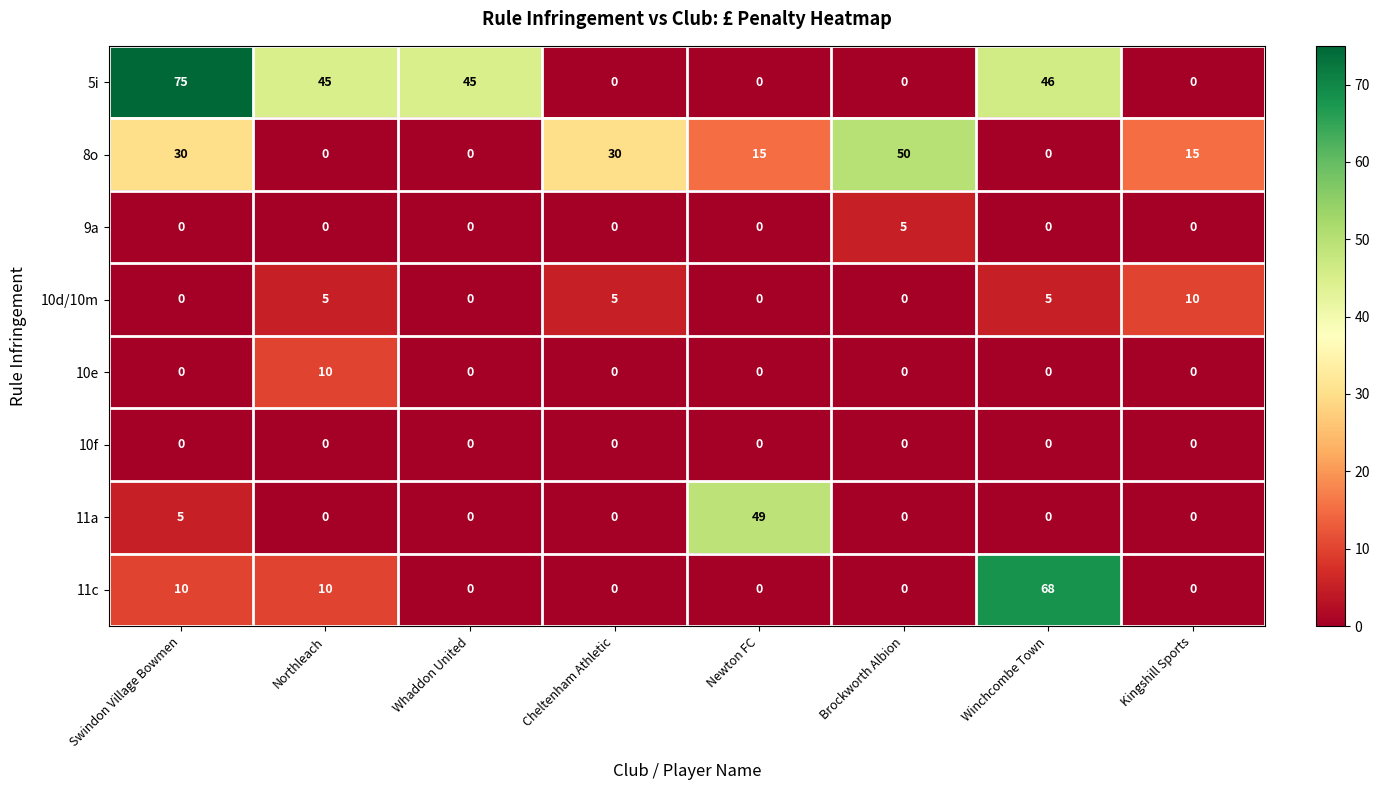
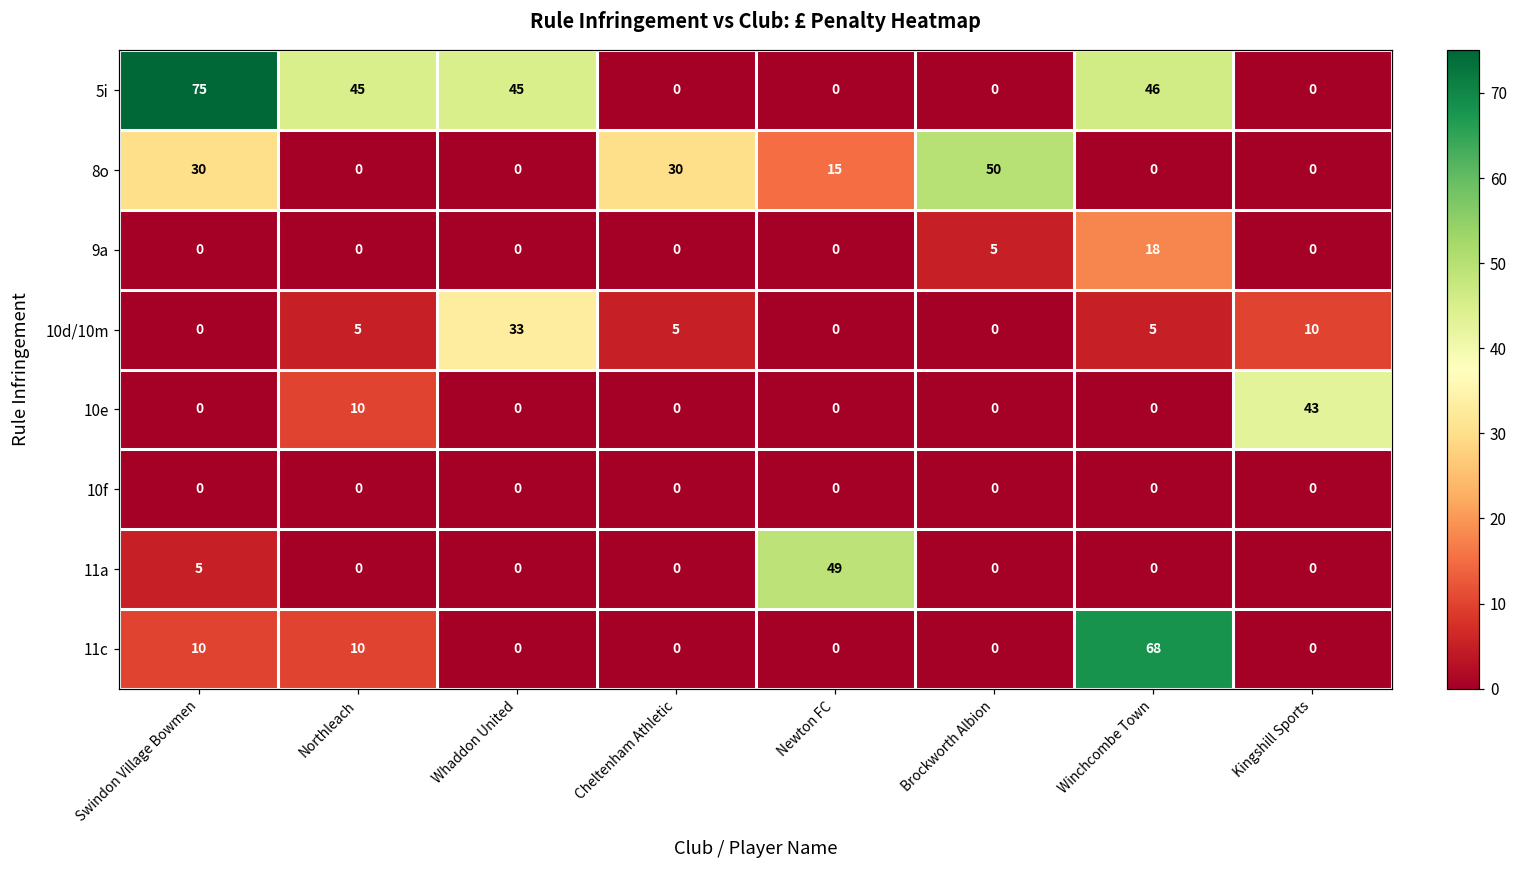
8o, Kingshill Sports: 15 -> 0
9a, Winchcombe Town: 0 -> 18
10d/10m, Whaddon United: 0 -> 33
10e, Kingshill Sports: 0 -> 43
